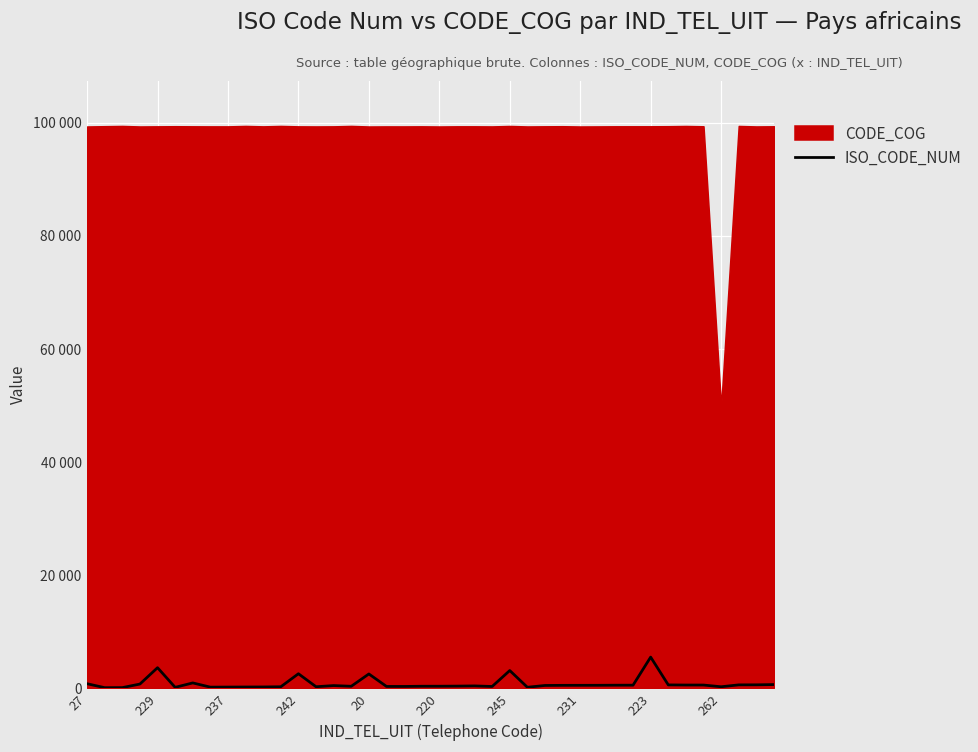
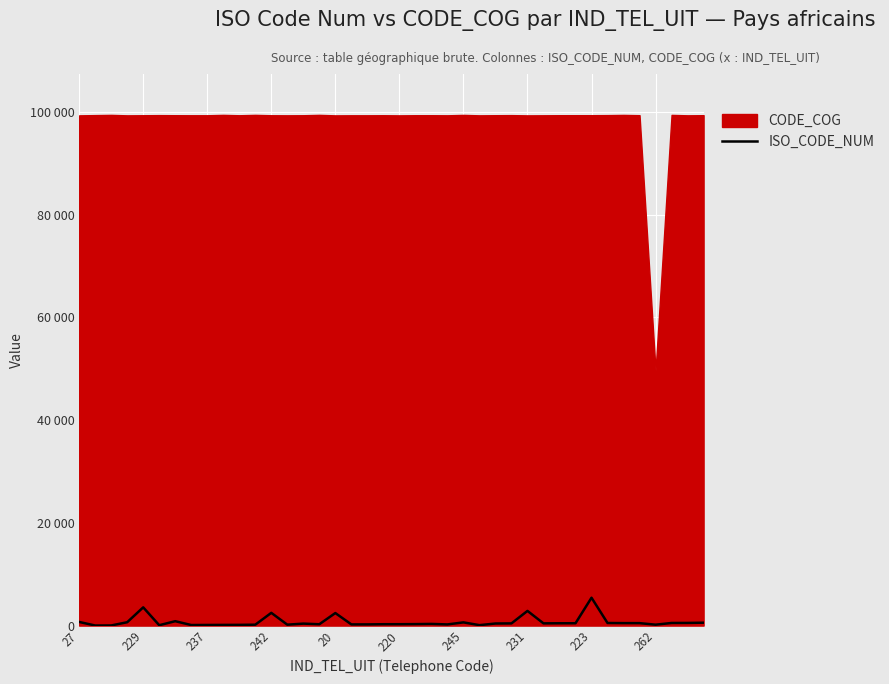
ISO_CODE_NUM, 245: 3000 -> 1000
ISO_CODE_NUM, 231: 0 -> 3000
